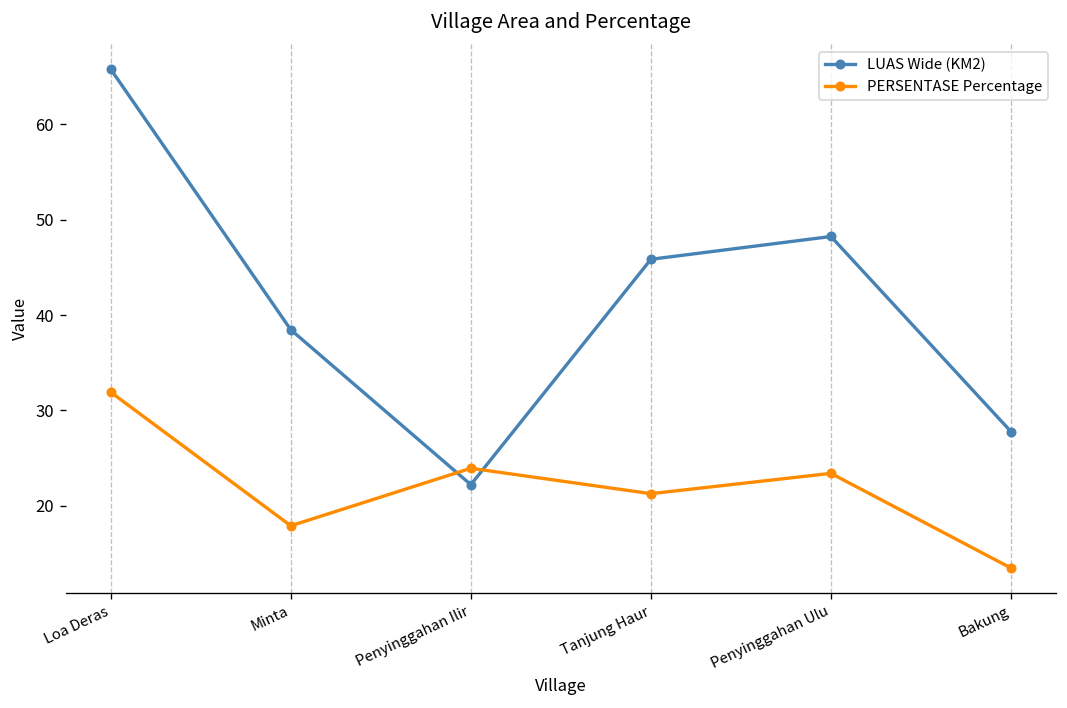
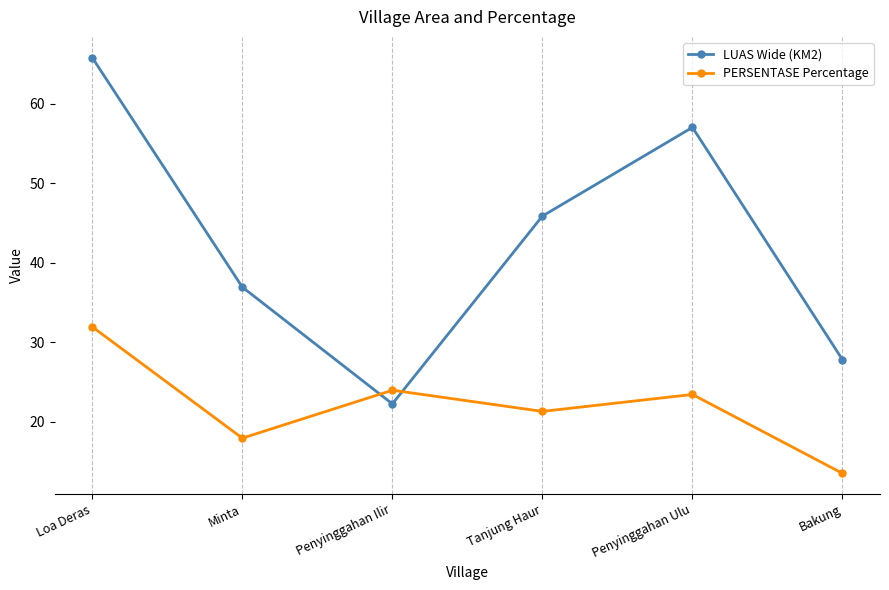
LUAS Wide (KM2), Minta: 38 -> 37
LUAS Wide (KM2), Penyinggahan Ulu: 48 -> 57
